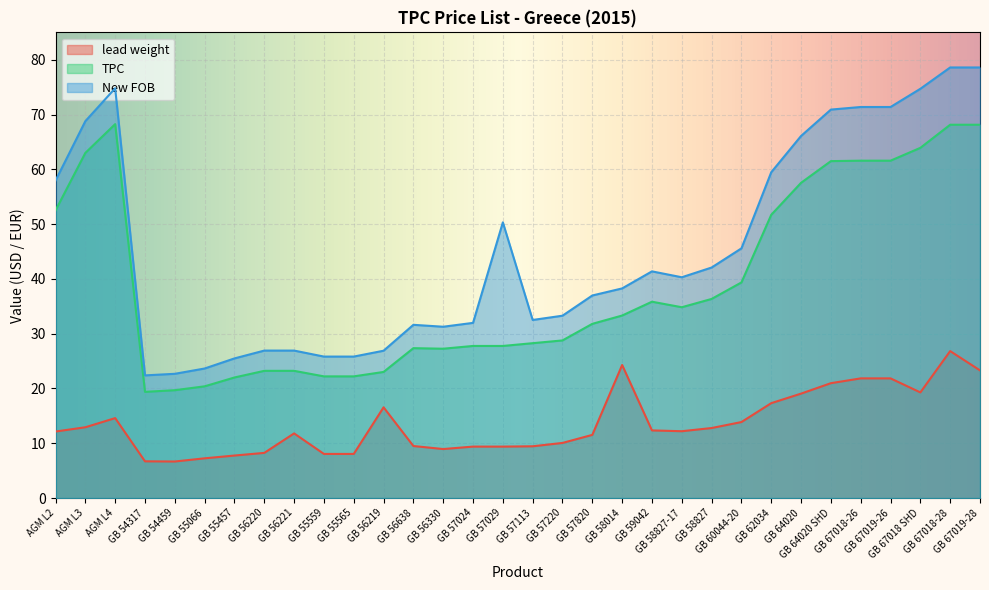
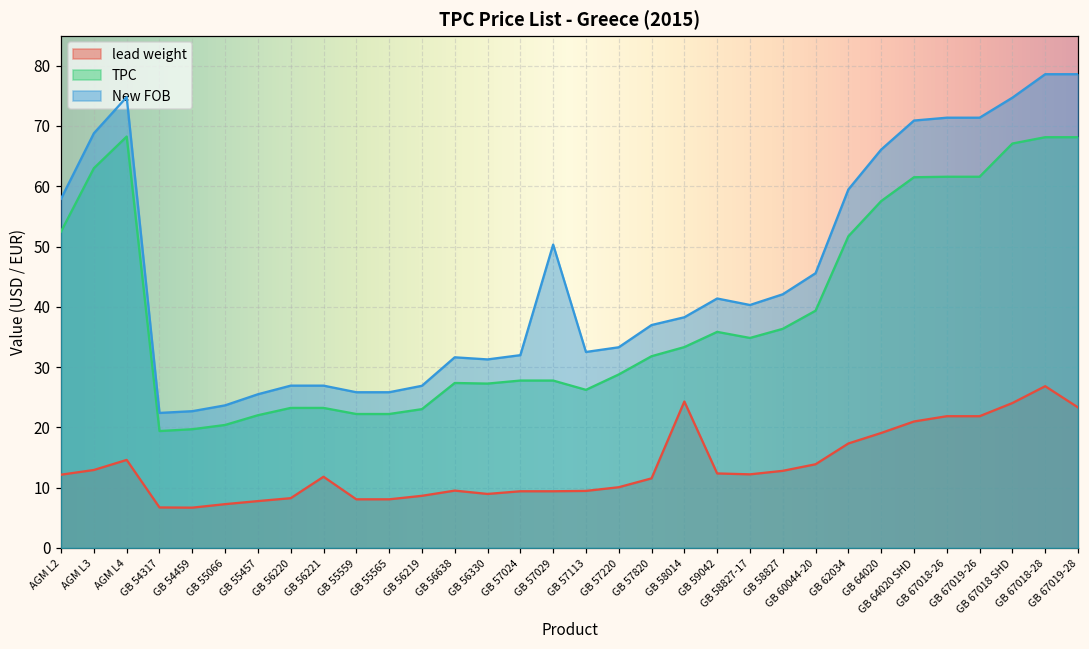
lead weight, GB 56219: 17 -> 9
TPC, GB 57113: 28 -> 26
lead weight, GB 67018 SHD: 19 -> 24
TPC, GB 67018 SHD: 64 -> 67
